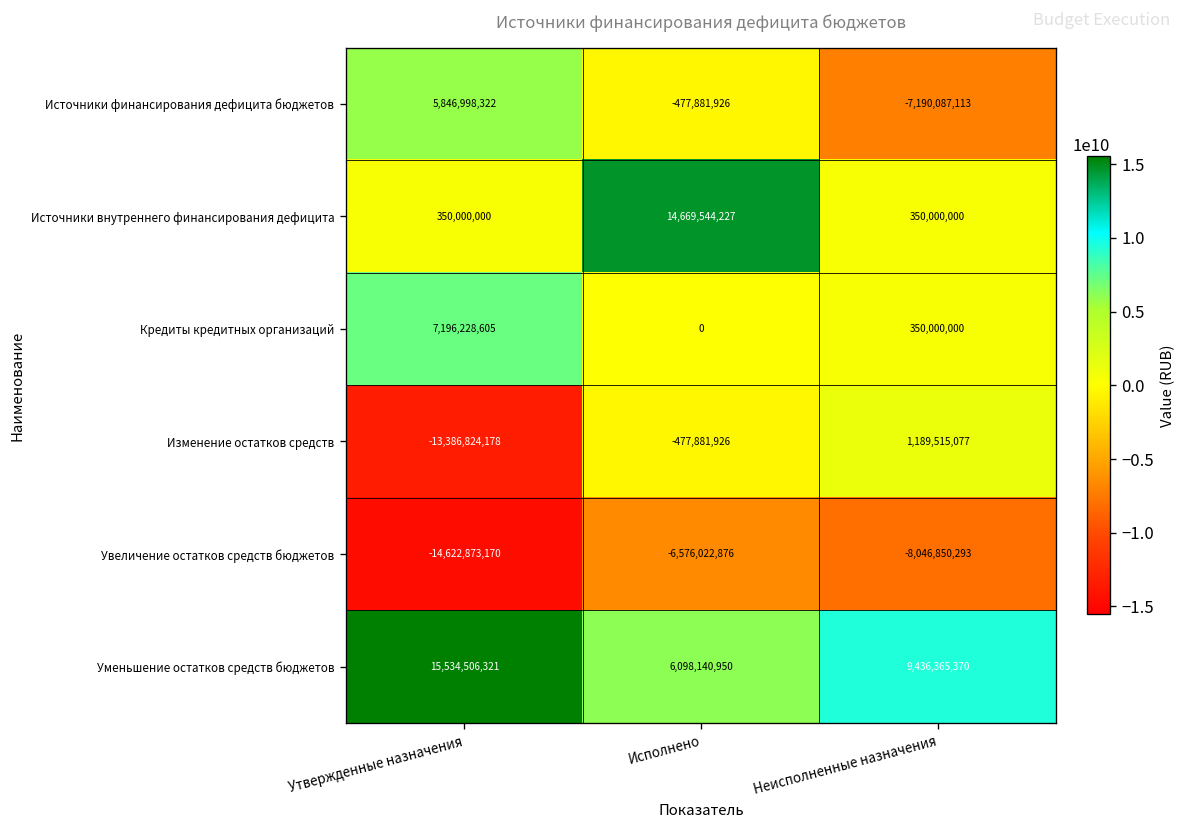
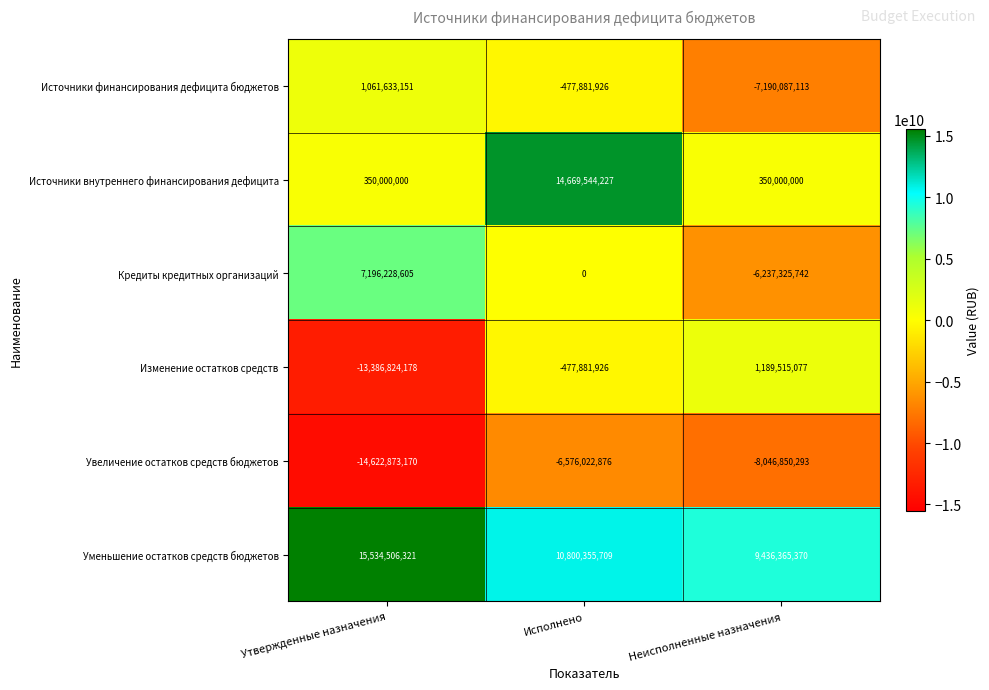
Источники финансирования дефицита бюджетов, Утвержденные назначения: 5,846,998,322 -> 1,061,633,151
Кредиты кредитных организаций, Неисполненные назначения: 350,000,000 -> -6,237,325,742
Уменьшение остатков средств бюджетов, Исполнено: 6,098,140,950 -> 10,800,355,709
